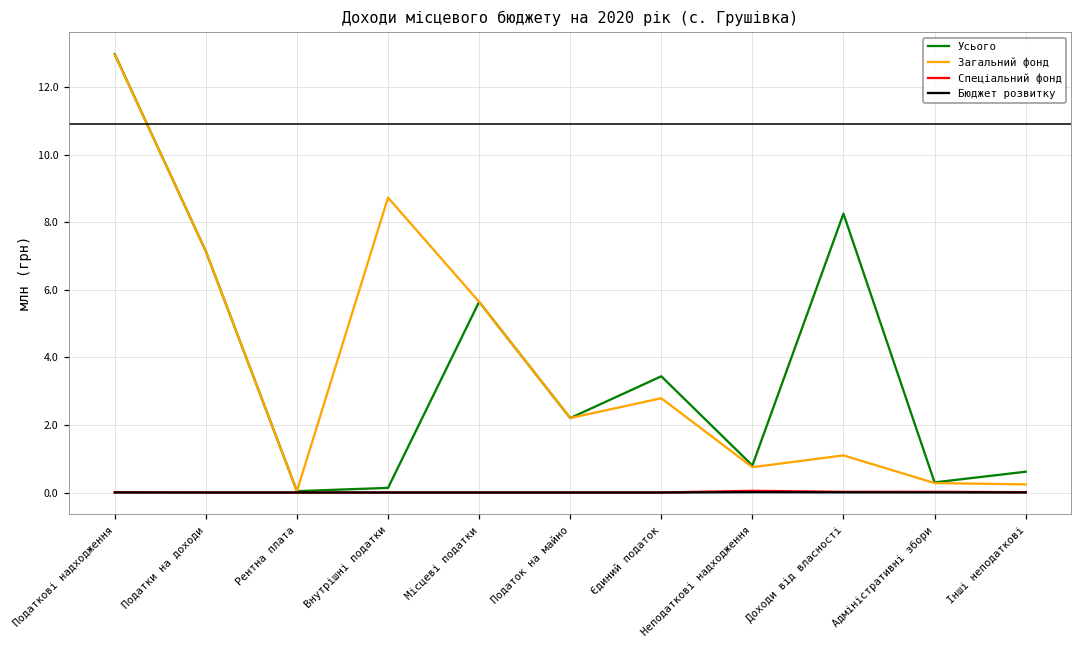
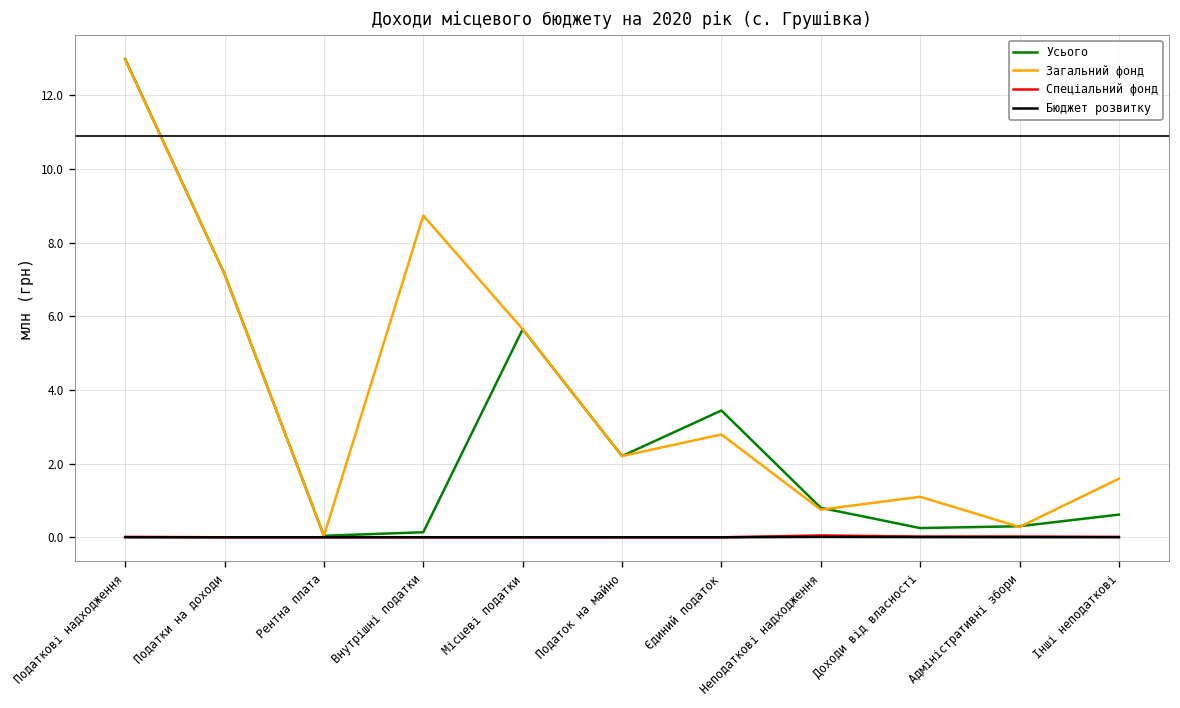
Усього, Доходи від власності: 8.3 -> 0.3
Загальний фонд, Інші неподаткові: 0.2 -> 1.6
